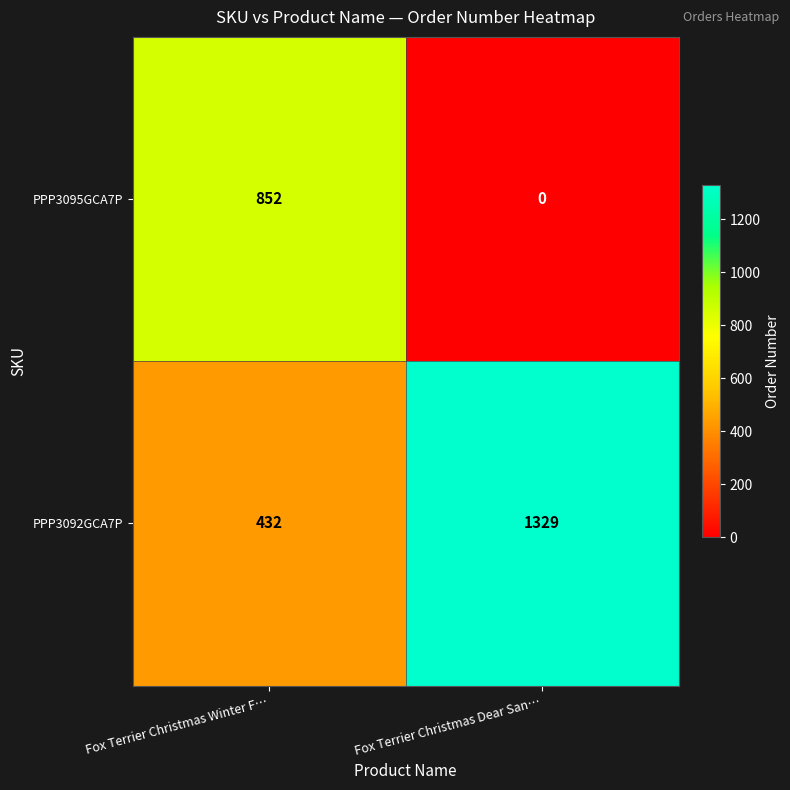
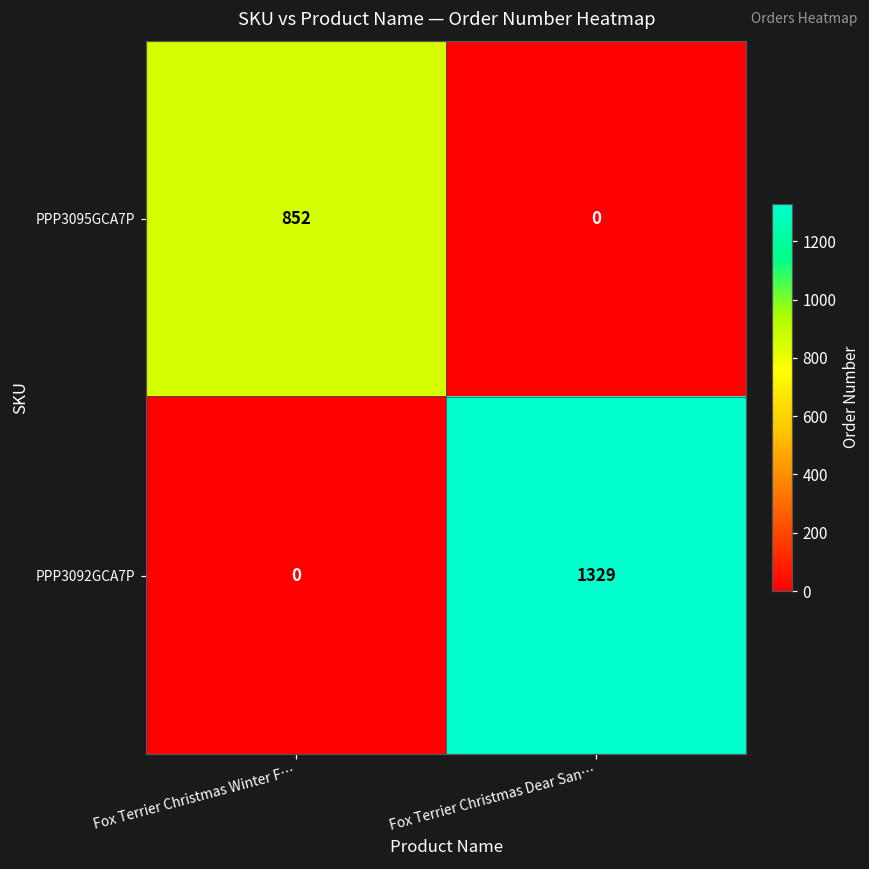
PPP3092GCA7P, Fox Terrier Christmas Winter F…: 432 -> 0
